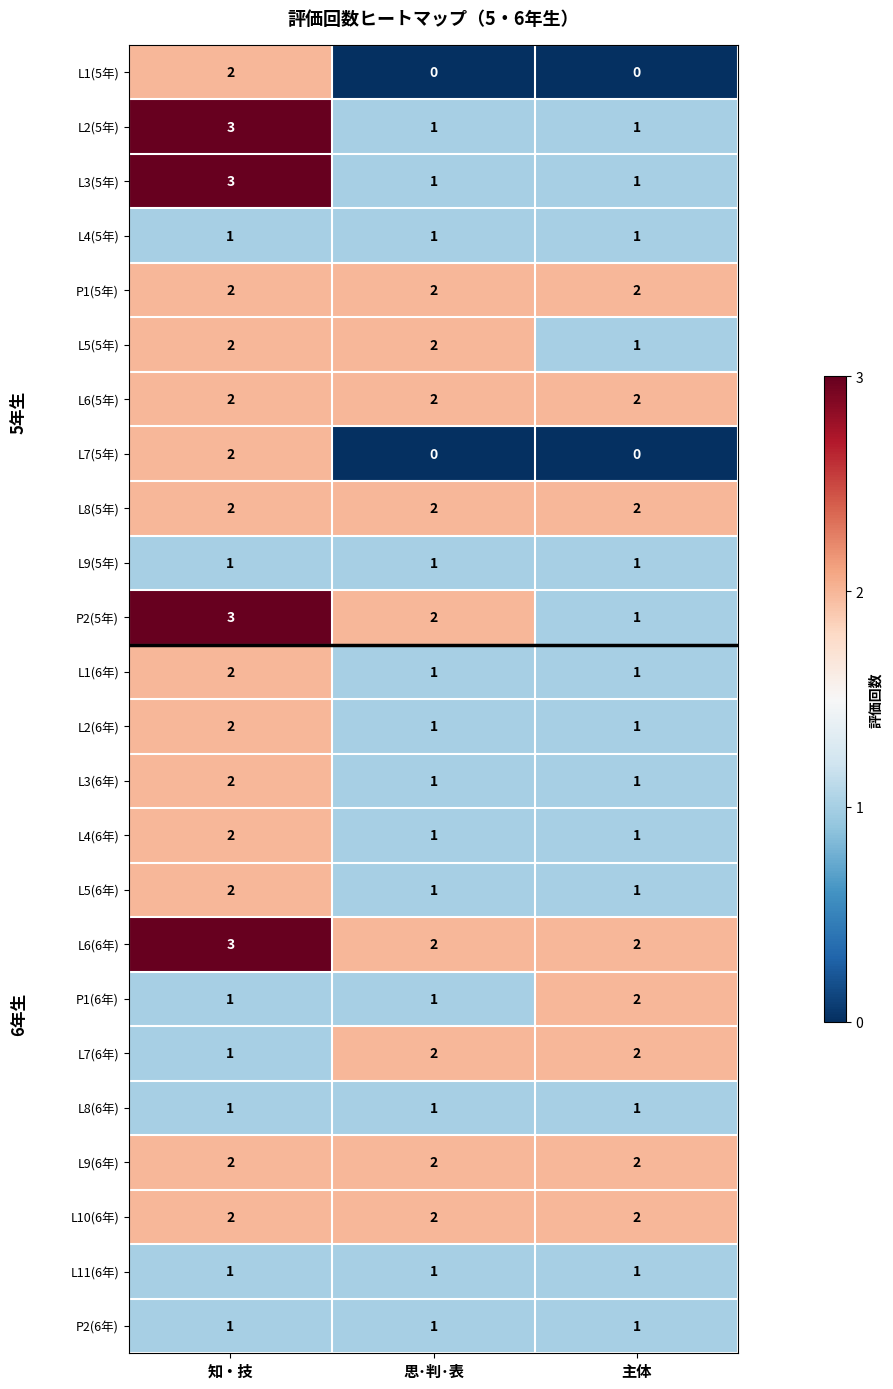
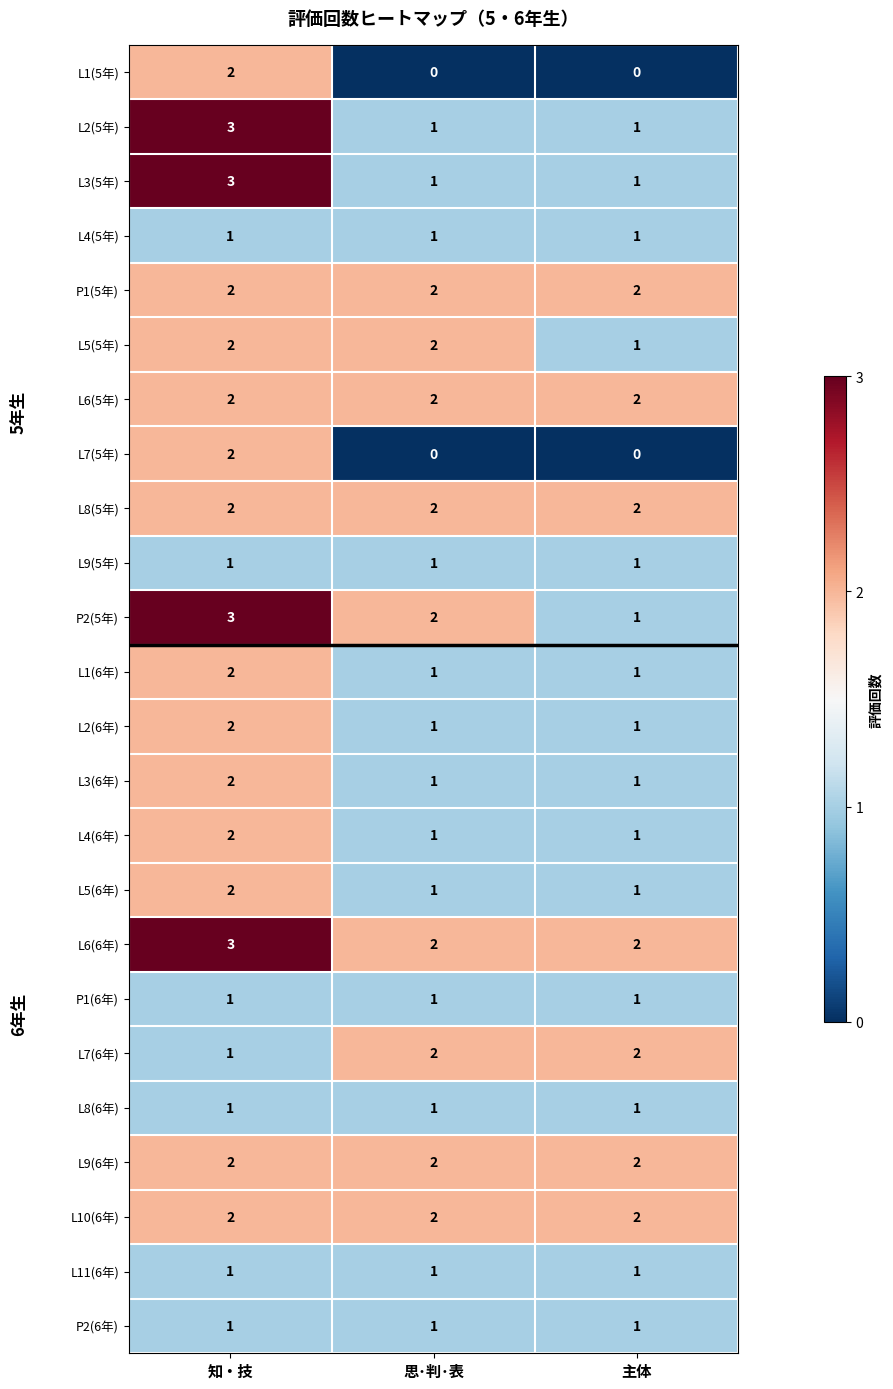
P1(6年), 主体: 2 -> 1
